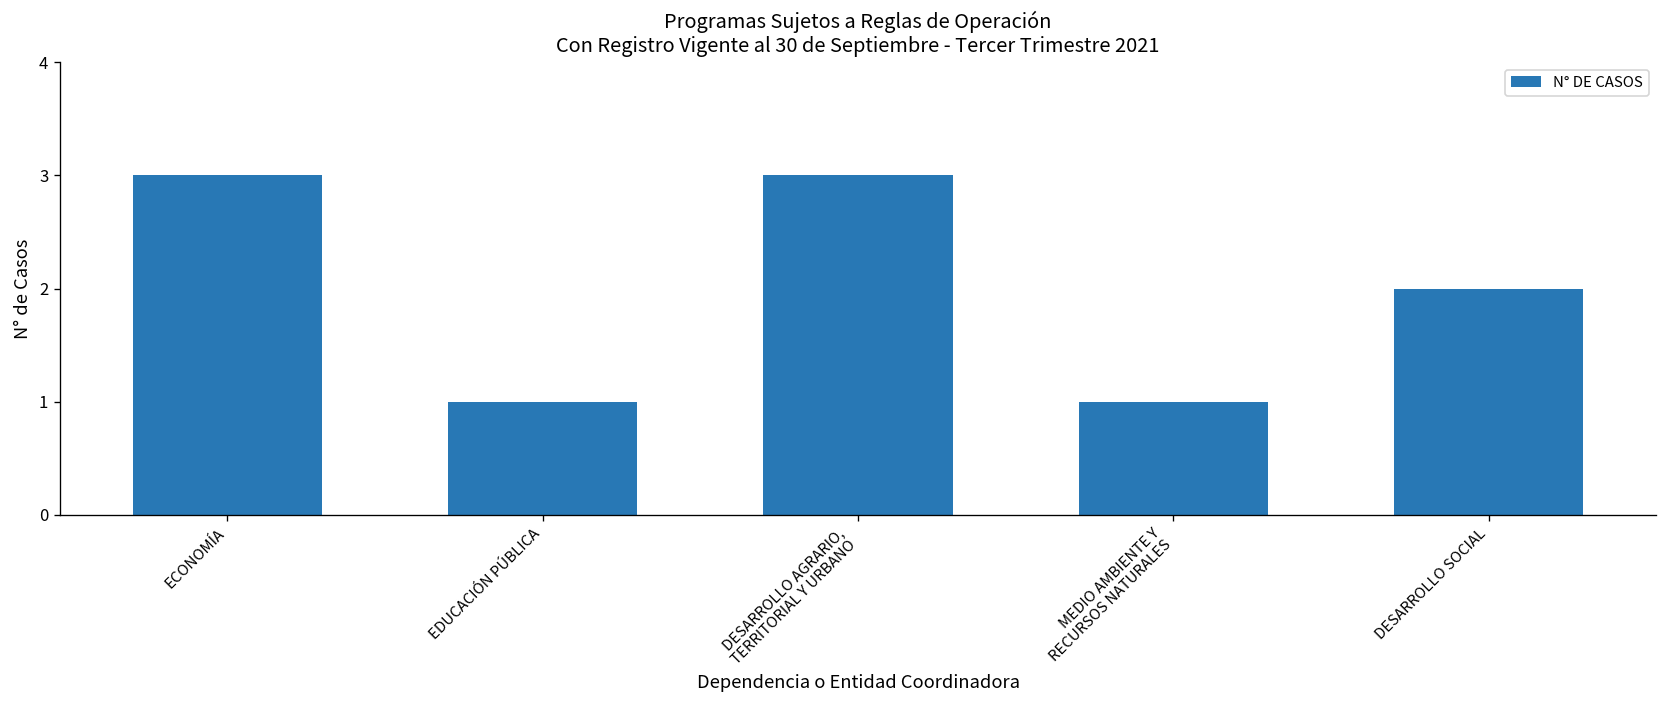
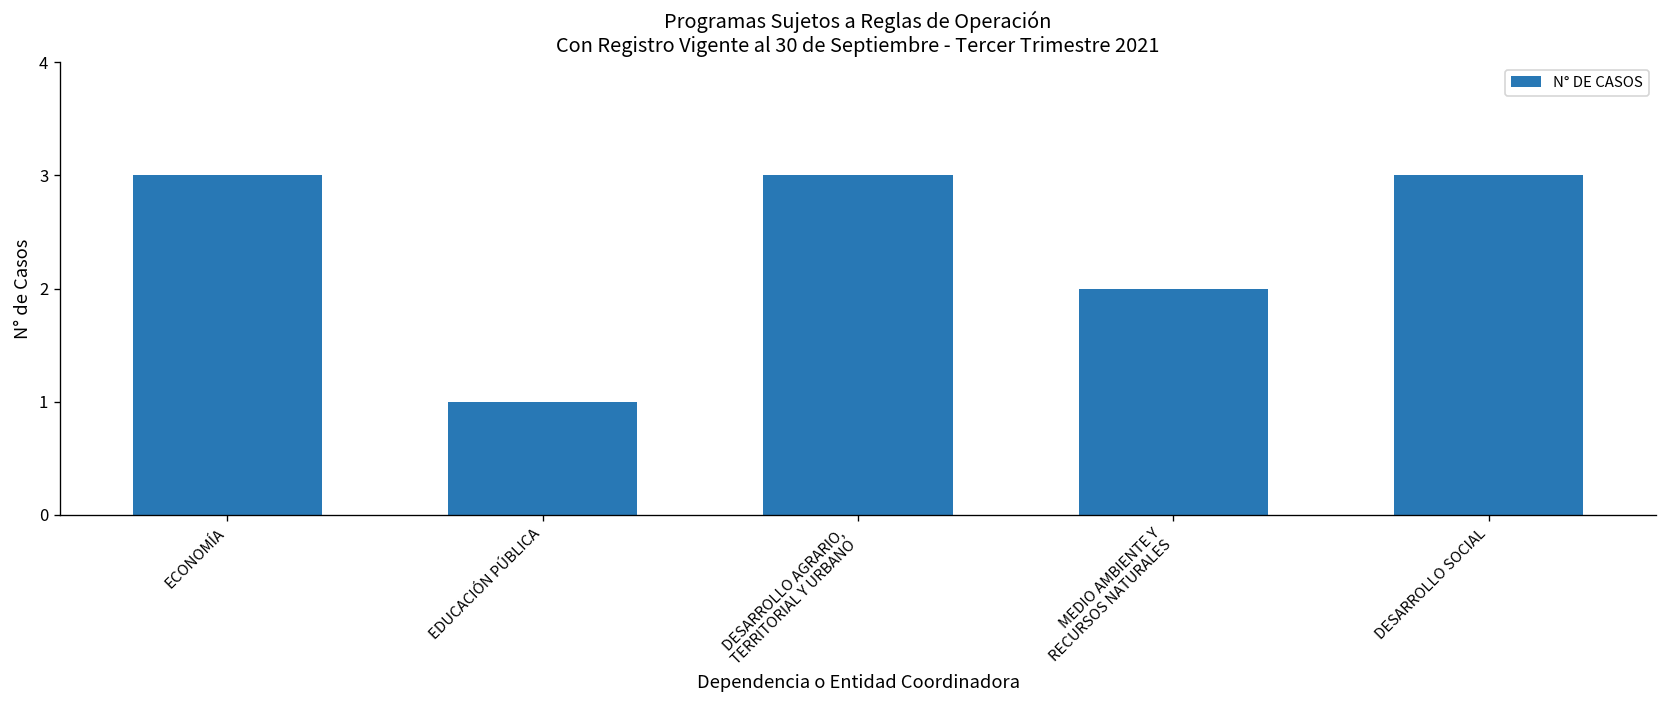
MEDIO AMBIENTE Y RECURSOS NATURALES: 1 -> 2
DESARROLLO SOCIAL: 2 -> 3
